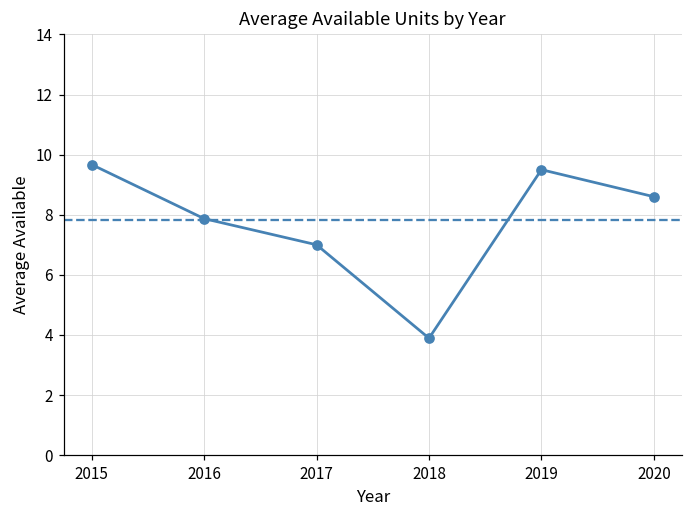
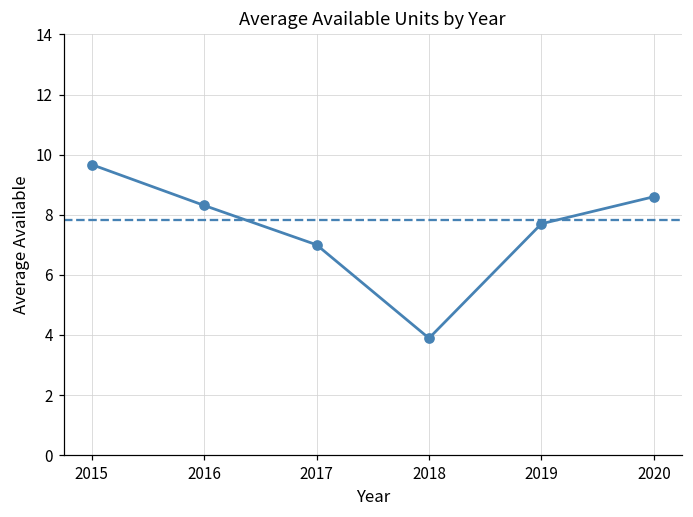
2016: 7.9 -> 8.3
2019: 9.5 -> 7.7
